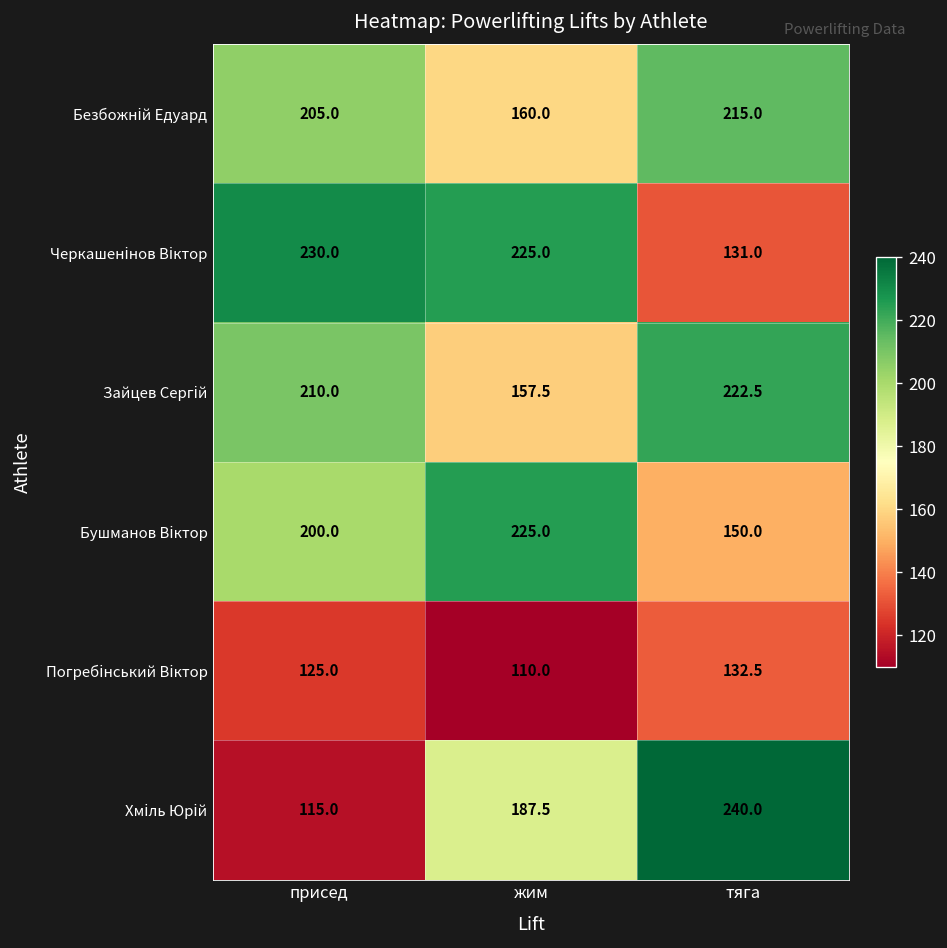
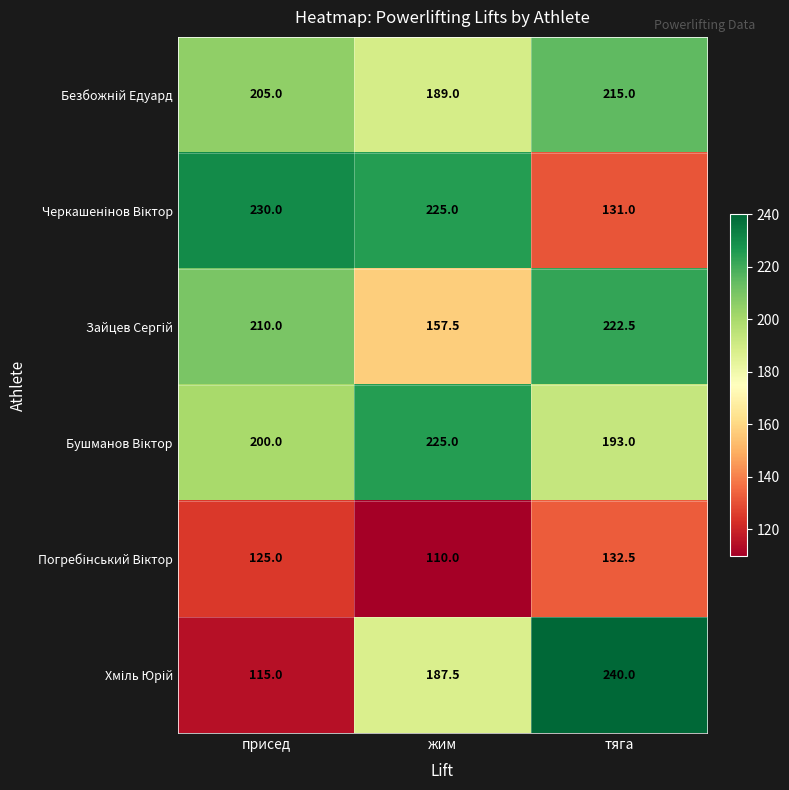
Безбожній Едуард, жим: 160.0 -> 189.0
Бушманов Віктор, тяга: 150.0 -> 193.0
